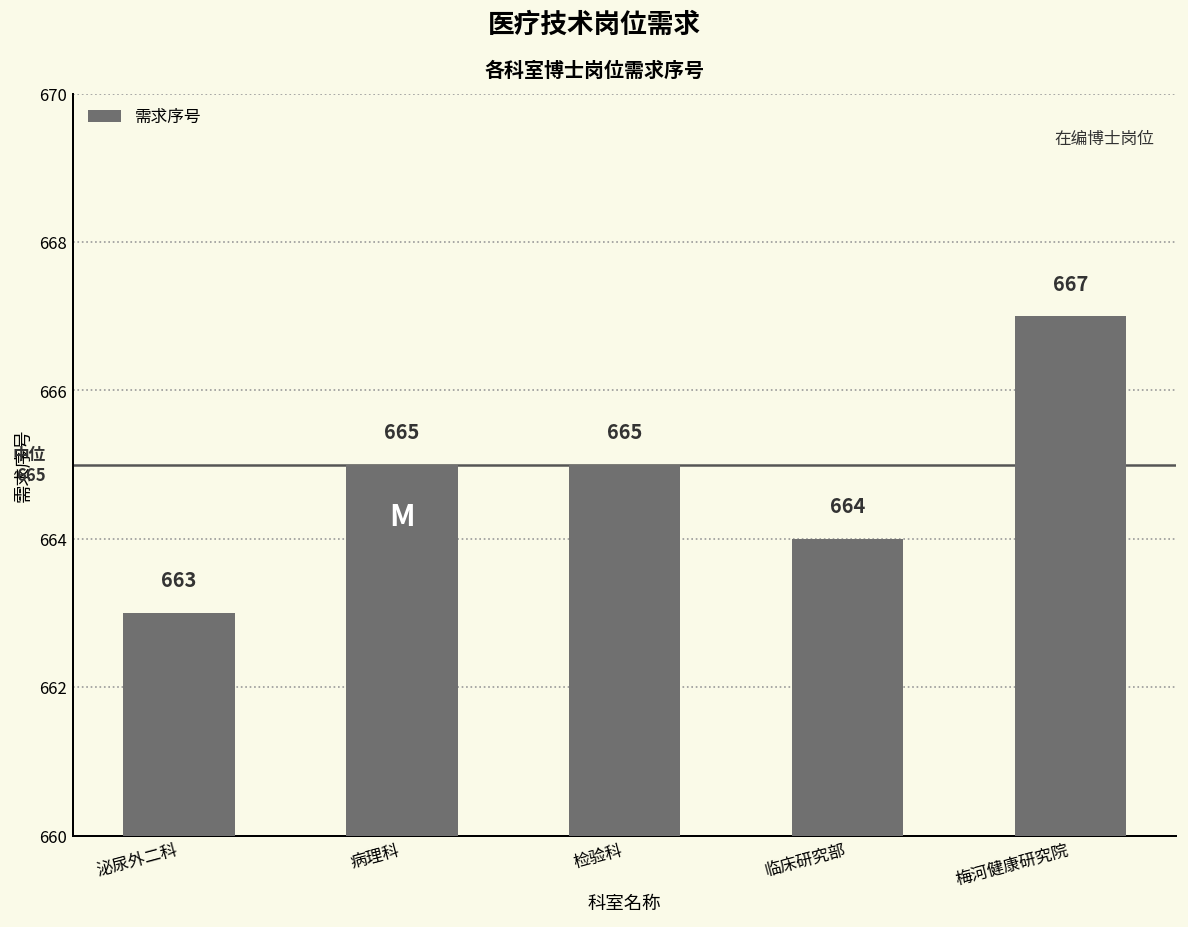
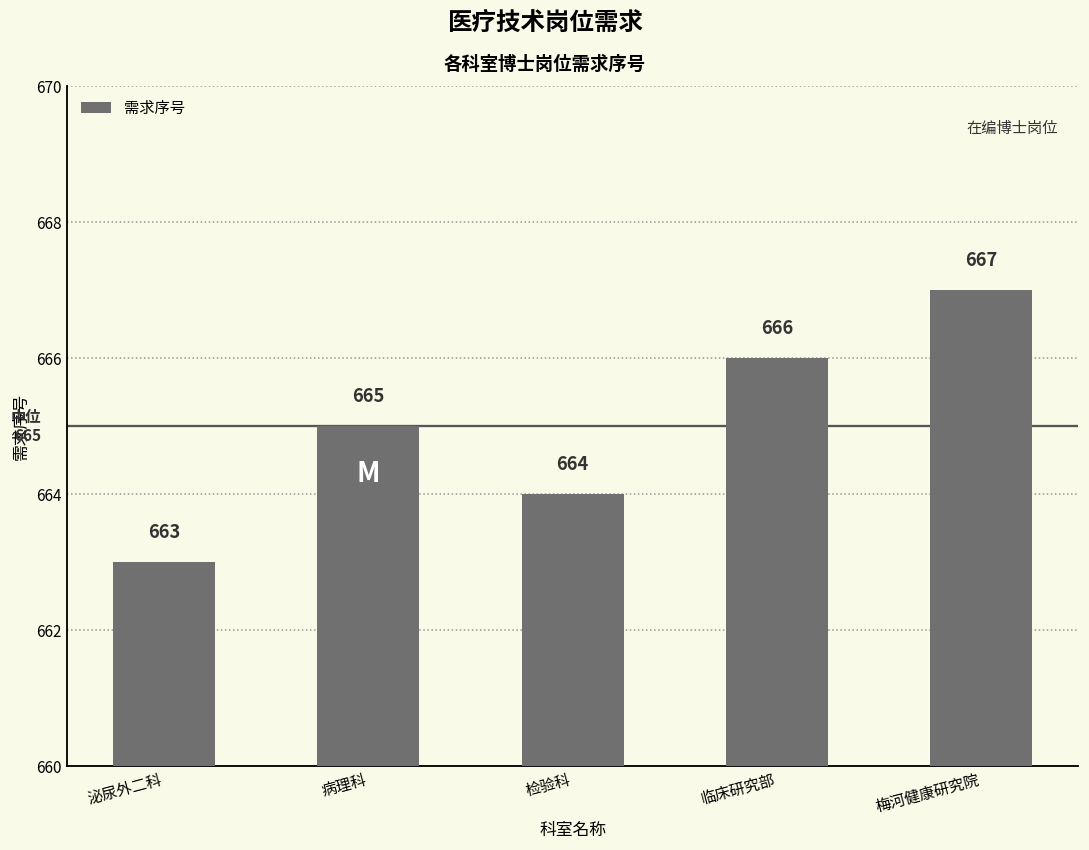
检验科: 665 -> 664
临床研究部: 664 -> 666
